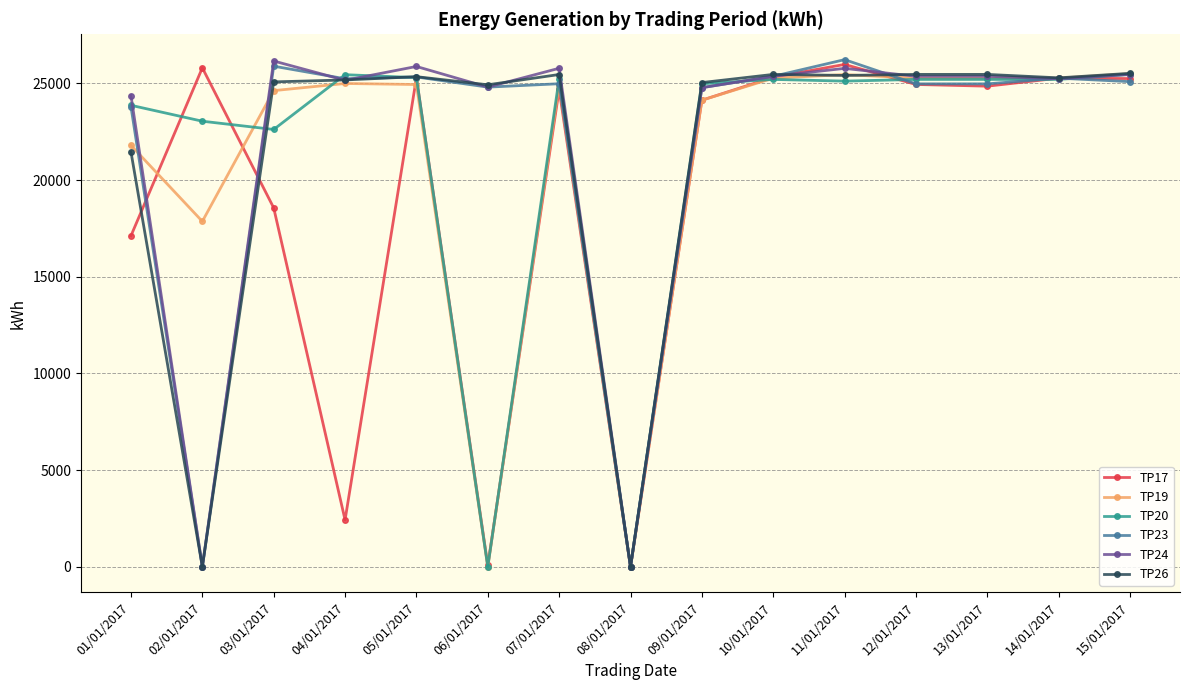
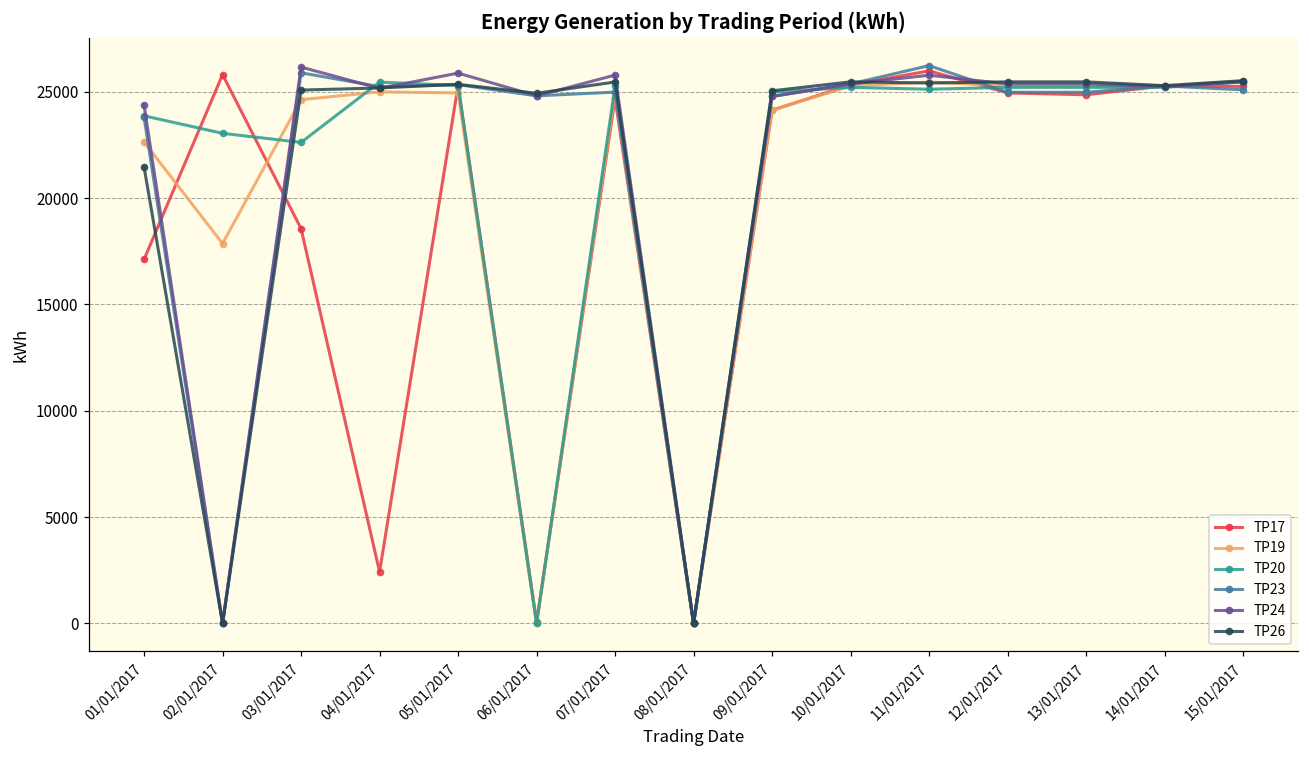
TP19, 01/01/2017: 21800 -> 22600
